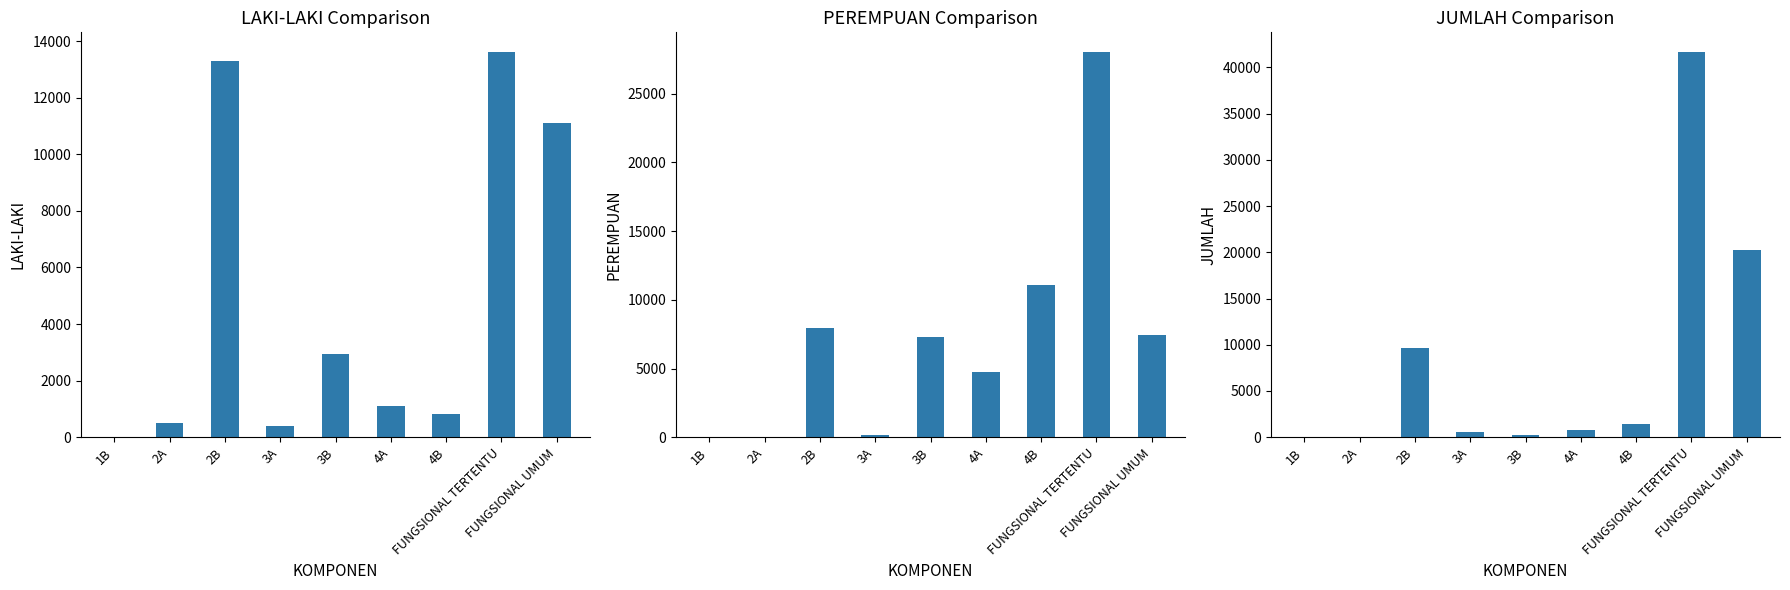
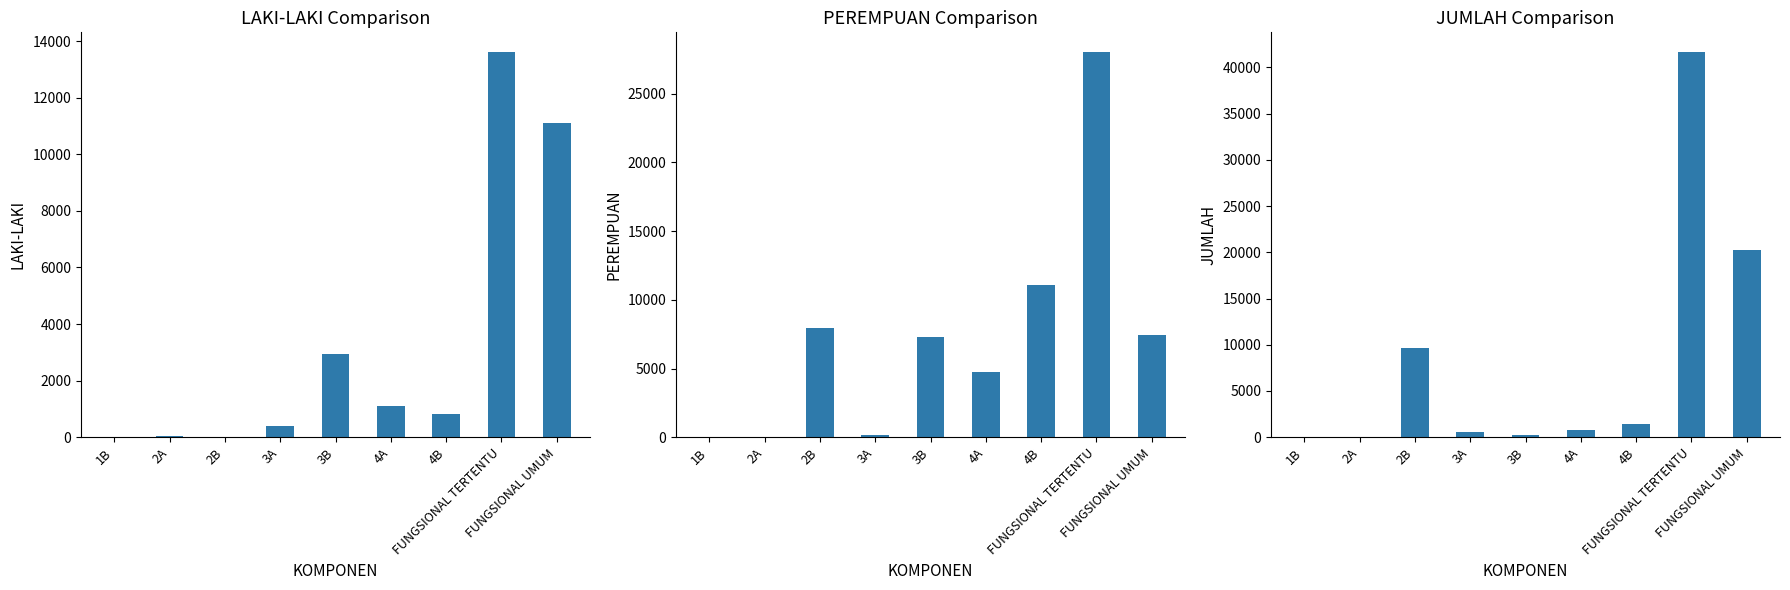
LAKI-LAKI Comparison, 2A: 500 -> 0
LAKI-LAKI Comparison, 2B: 13300 -> 0
